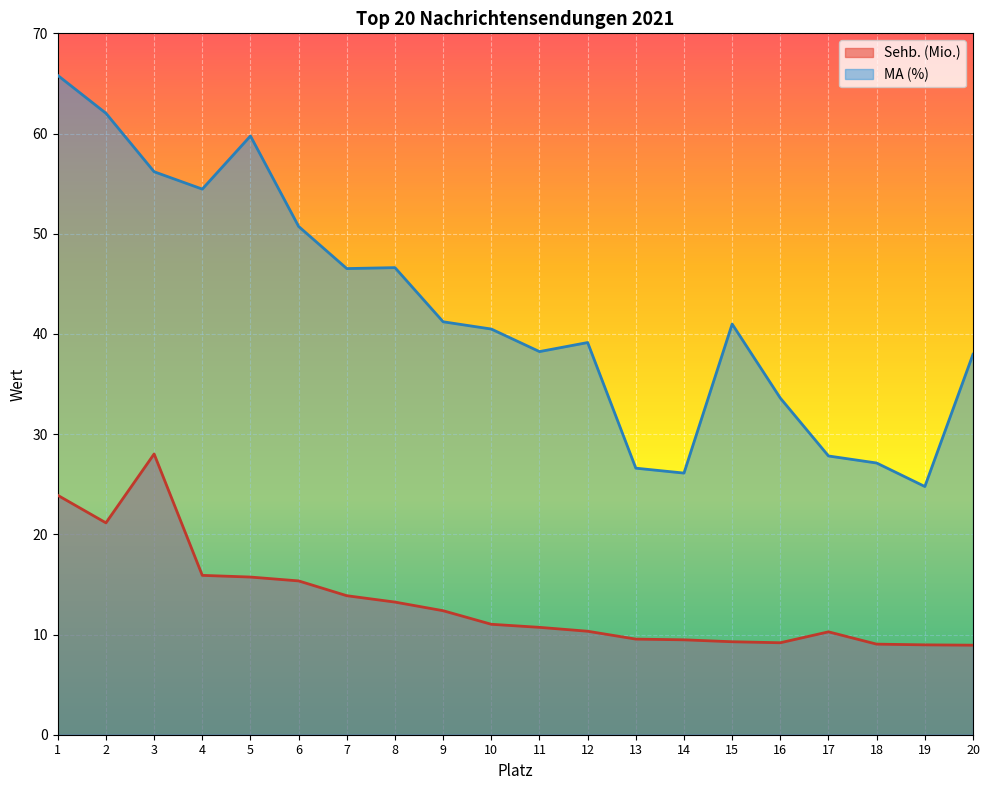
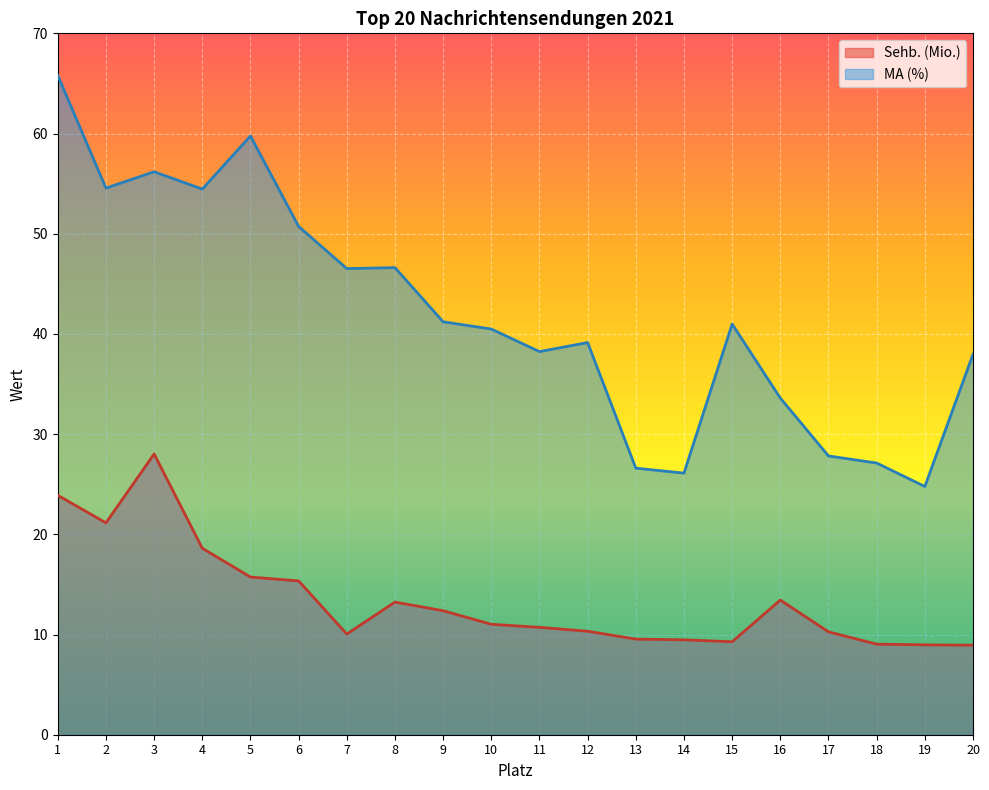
MA (%), 2: 62.0 -> 54.6
Sehb. (Mio.), 4: 15.9 -> 18.6
Sehb. (Mio.), 7: 13.9 -> 10.0
Sehb. (Mio.), 16: 9.2 -> 13.4
